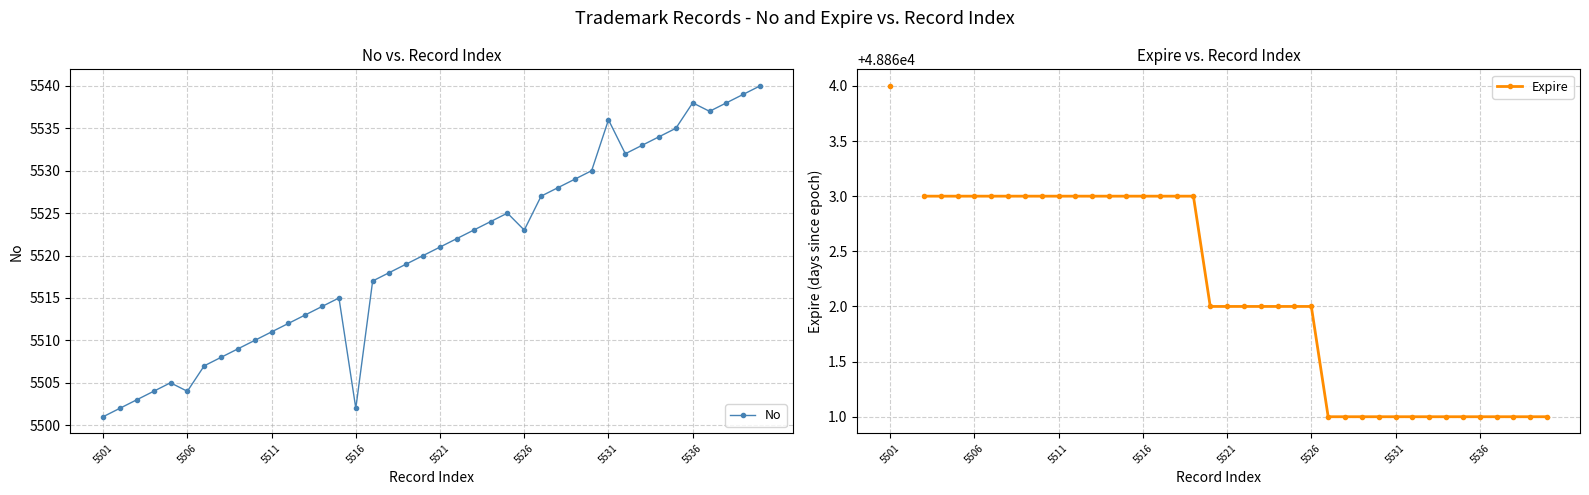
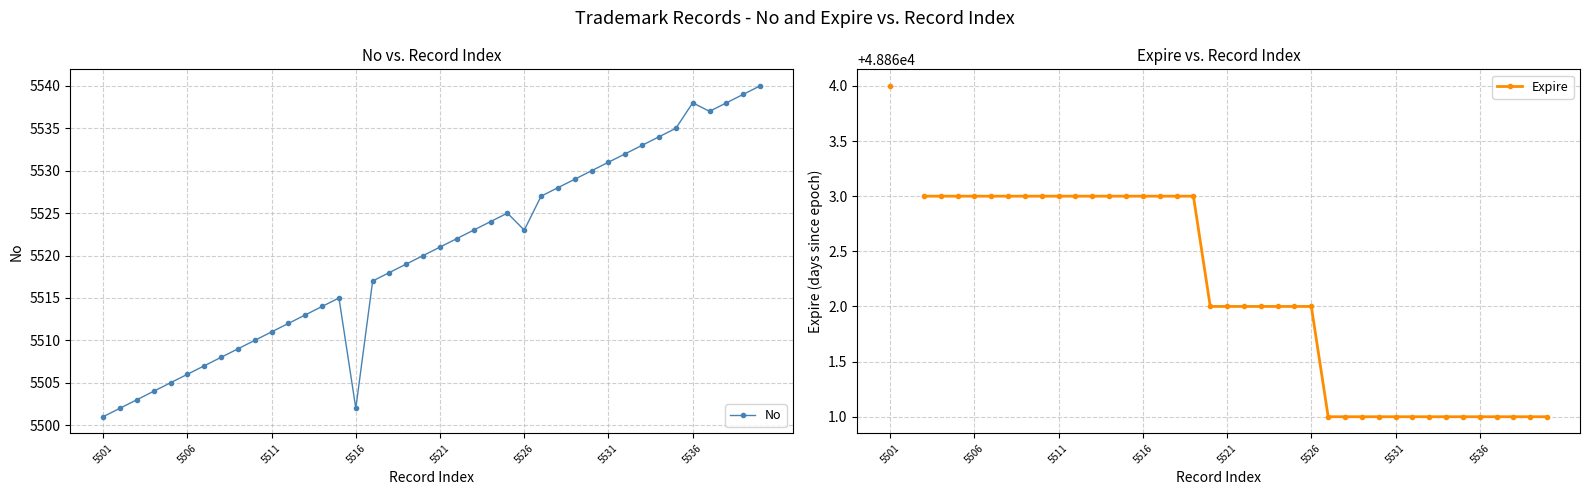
No vs. Record Index, 5506: 5504 -> 5506
No vs. Record Index, 5531: 5536 -> 5531
